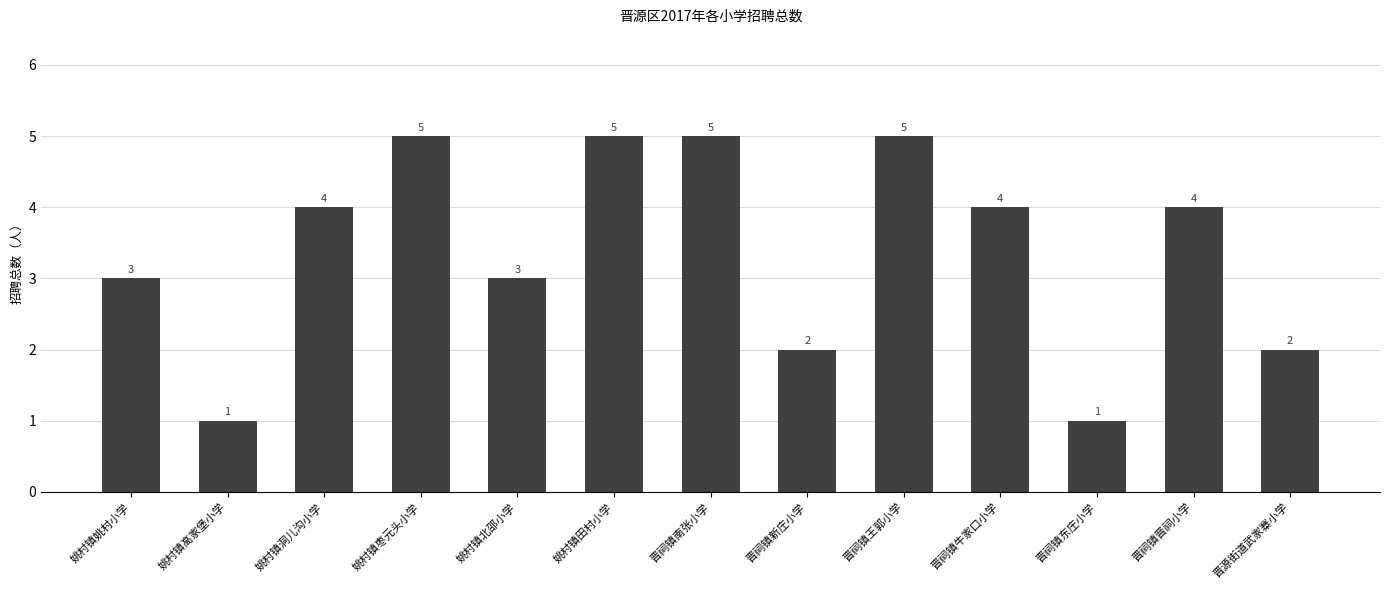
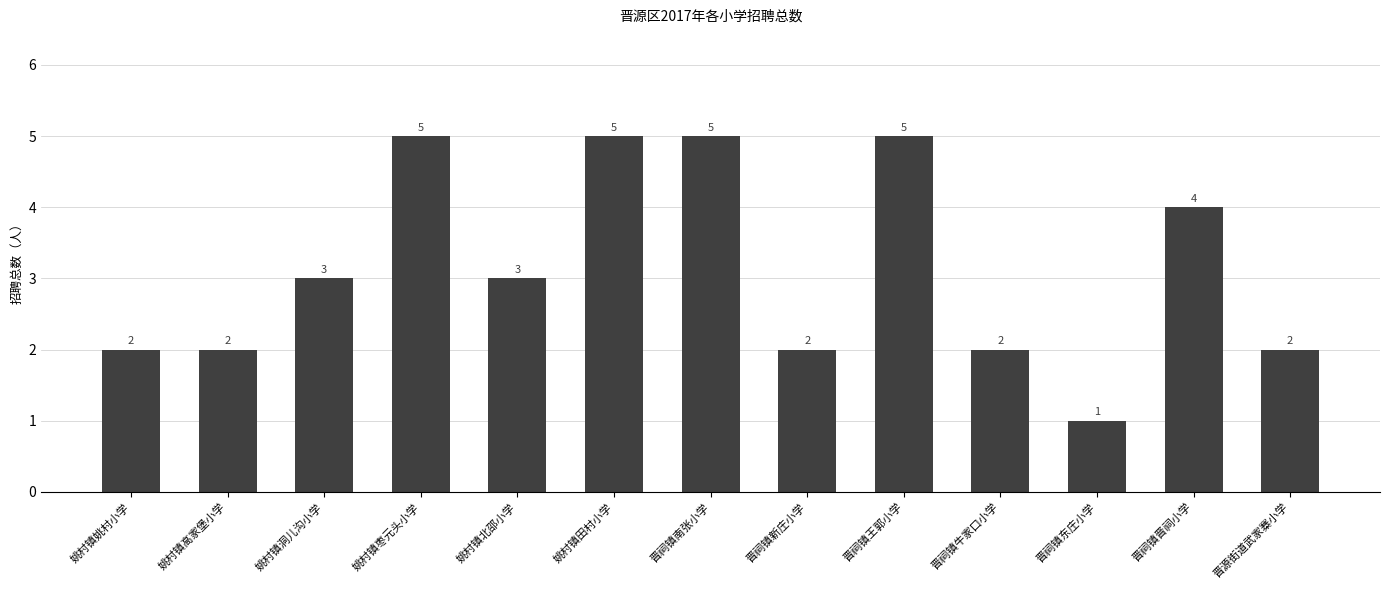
姚村镇姚村小学: 3 -> 2
姚村镇高家堡小学: 1 -> 2
姚村镇洞儿沟小学: 4 -> 3
晋祠镇牛家口小学: 4 -> 2
